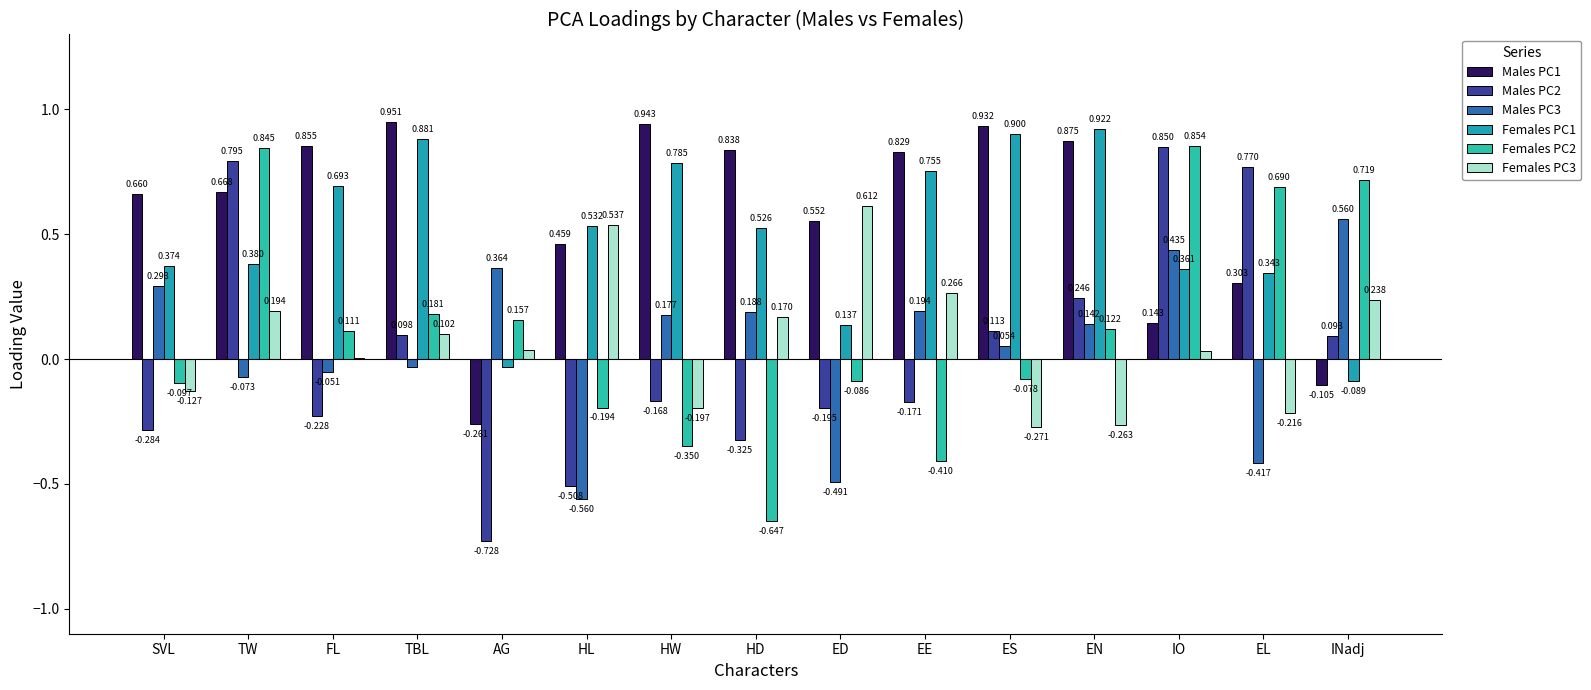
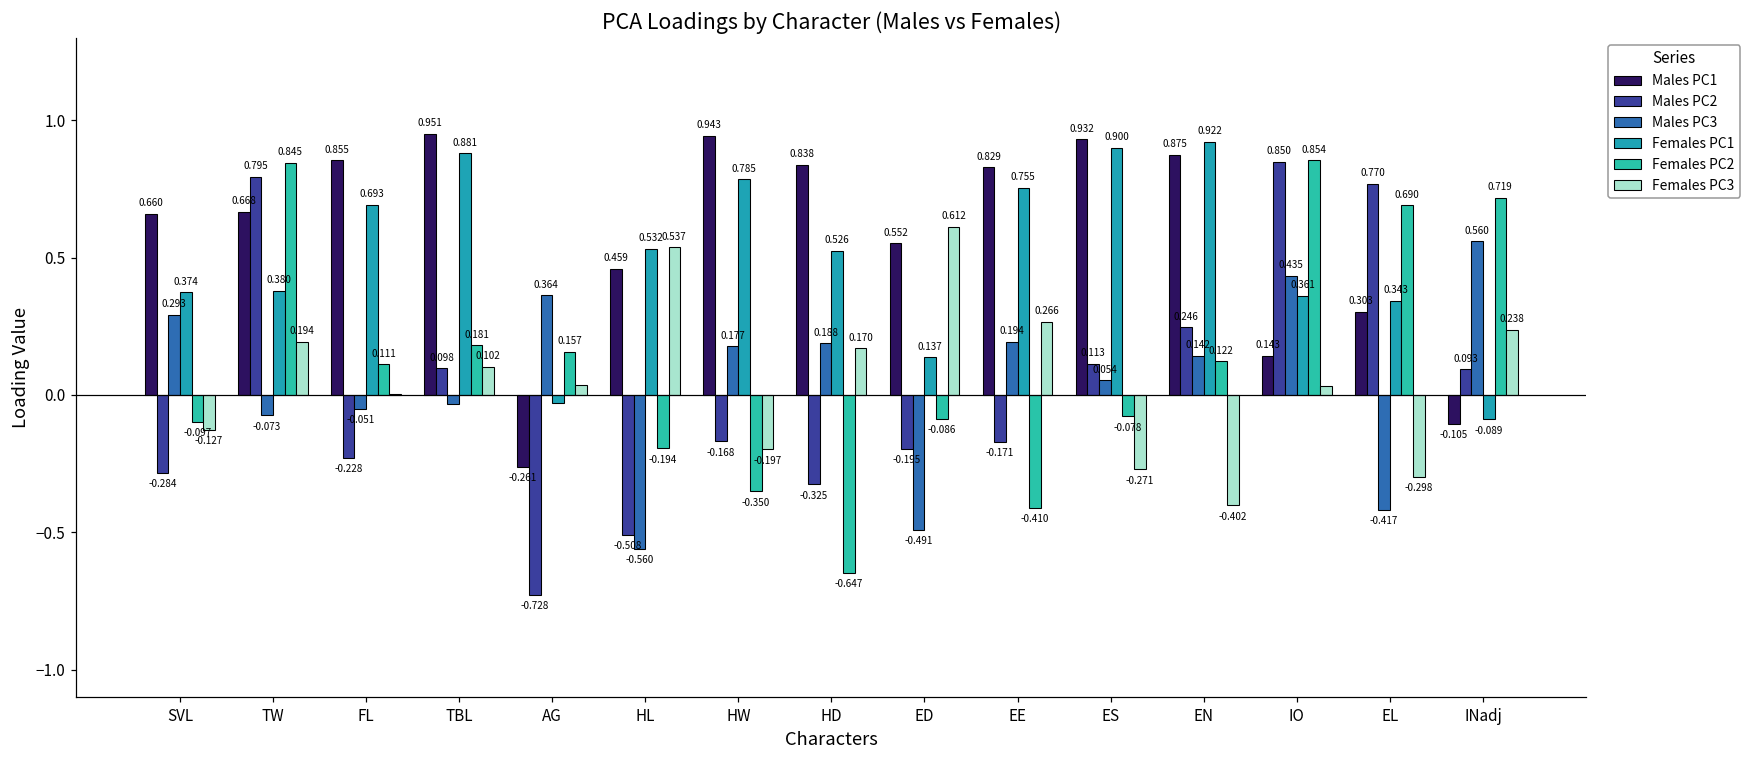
Females PC3, EN: -0.263 -> -0.402
Females PC3, EL: -0.216 -> -0.298
